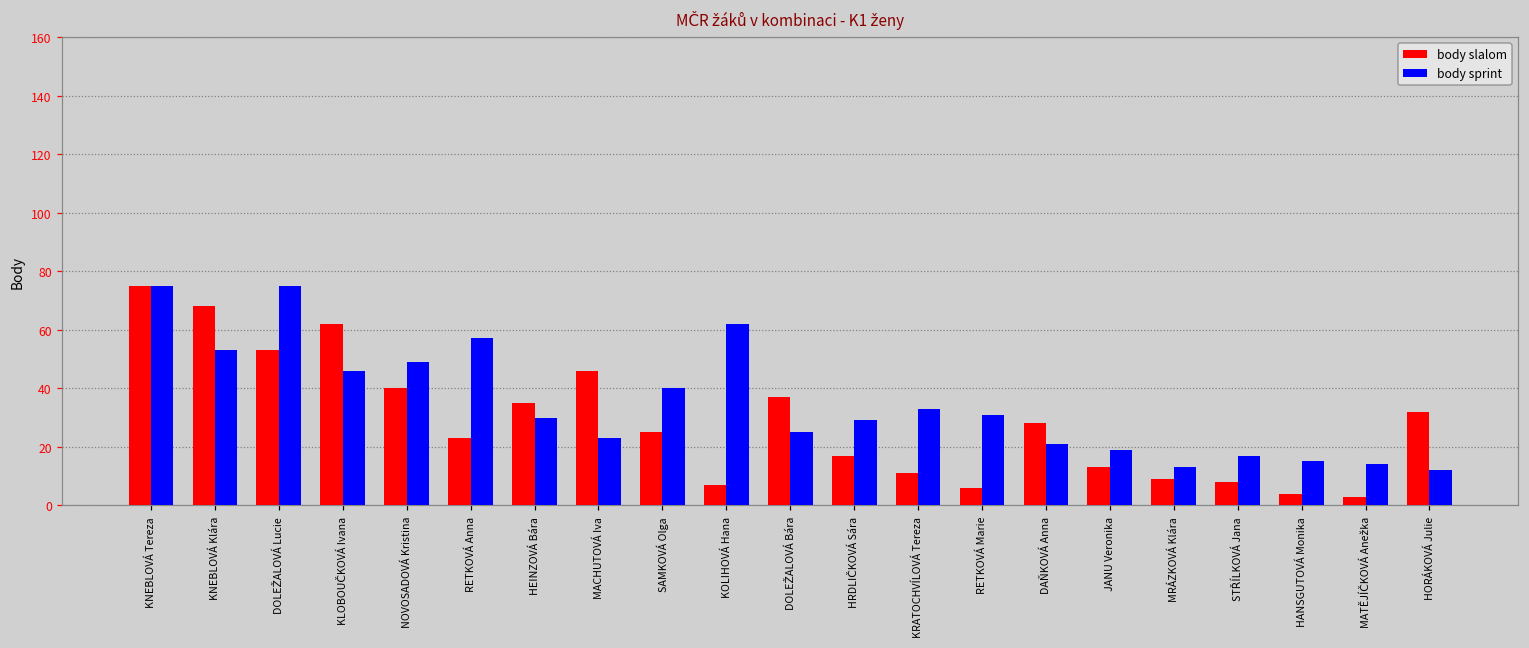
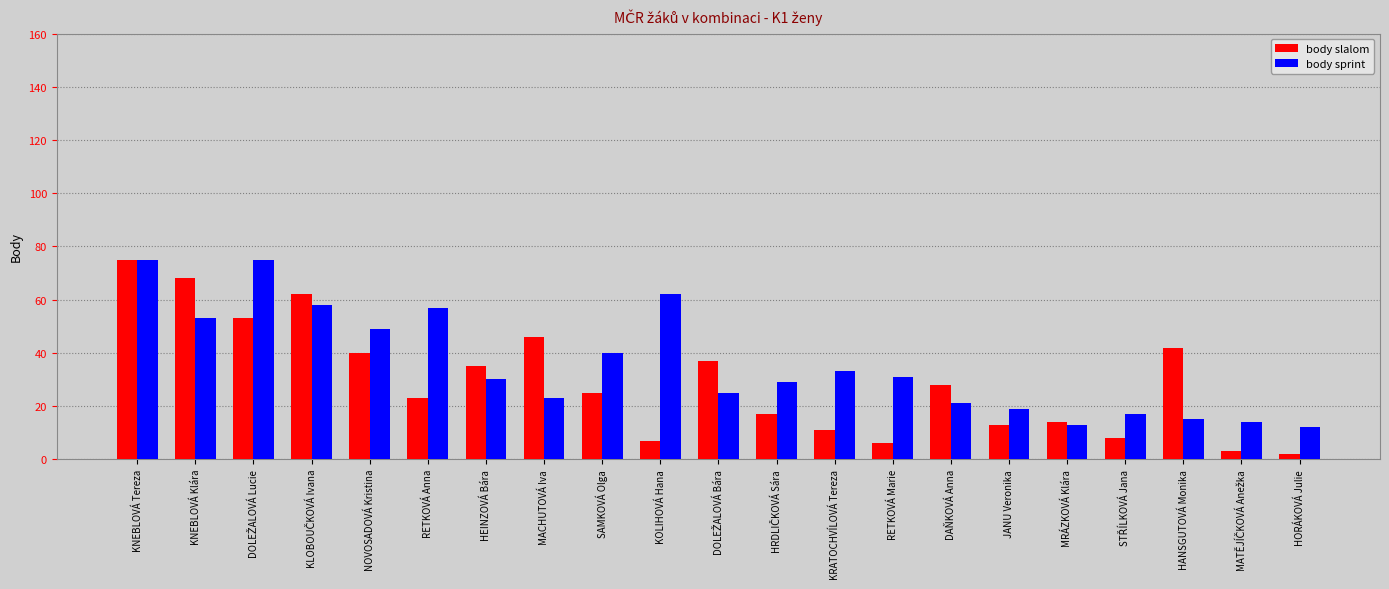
body sprint, KLOBOUČKOVÁ Ivana: 46 -> 58
body slalom, MRÁZKOVÁ Klára: 9 -> 14
body slalom, HANSGUTOVÁ Monika: 4 -> 42
body slalom, HORÁKOVÁ Julie: 32 -> 2
